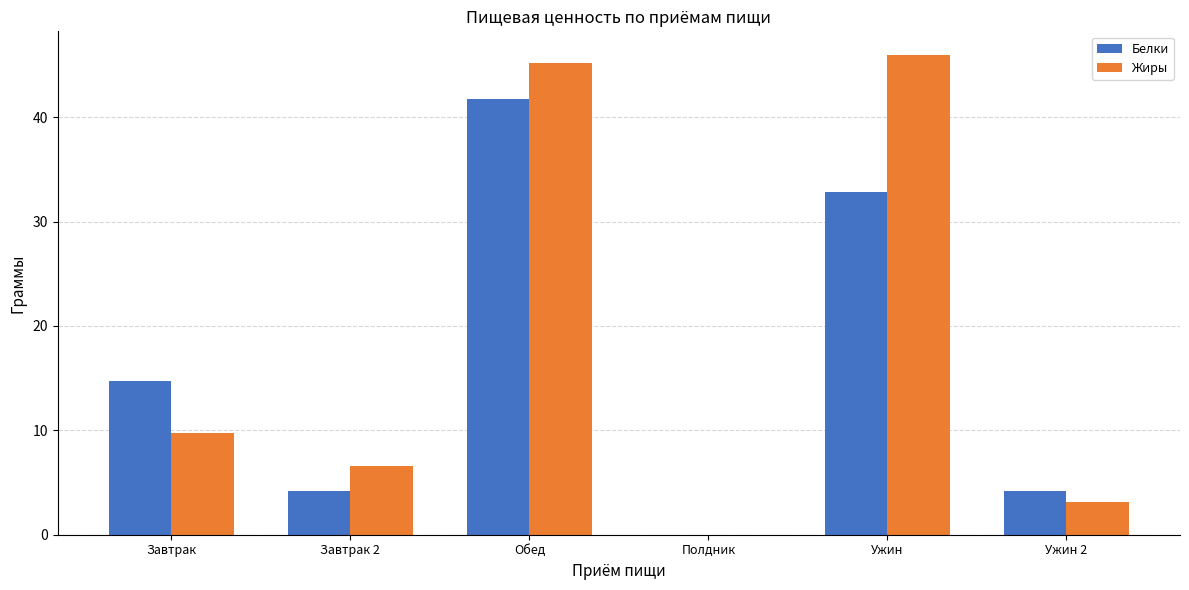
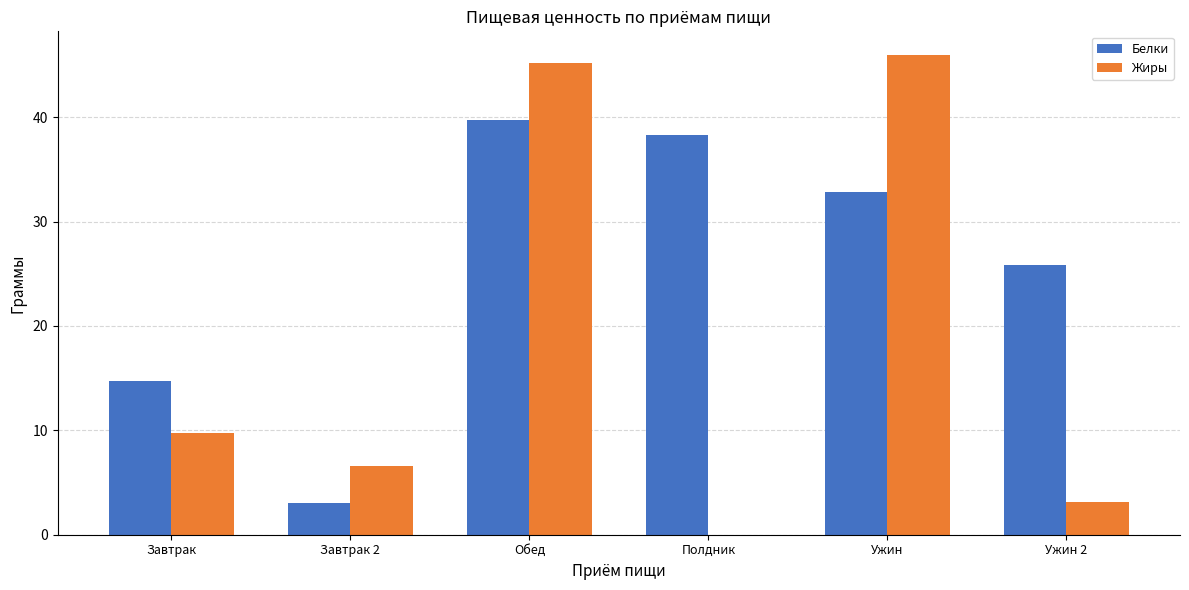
Белки, Завтрак 2: 4.2 -> 3.0
Белки, Обед: 41.7 -> 39.7
Белки, Полдник: 0.0 -> 38.3
Белки, Ужин 2: 4.2 -> 25.8
